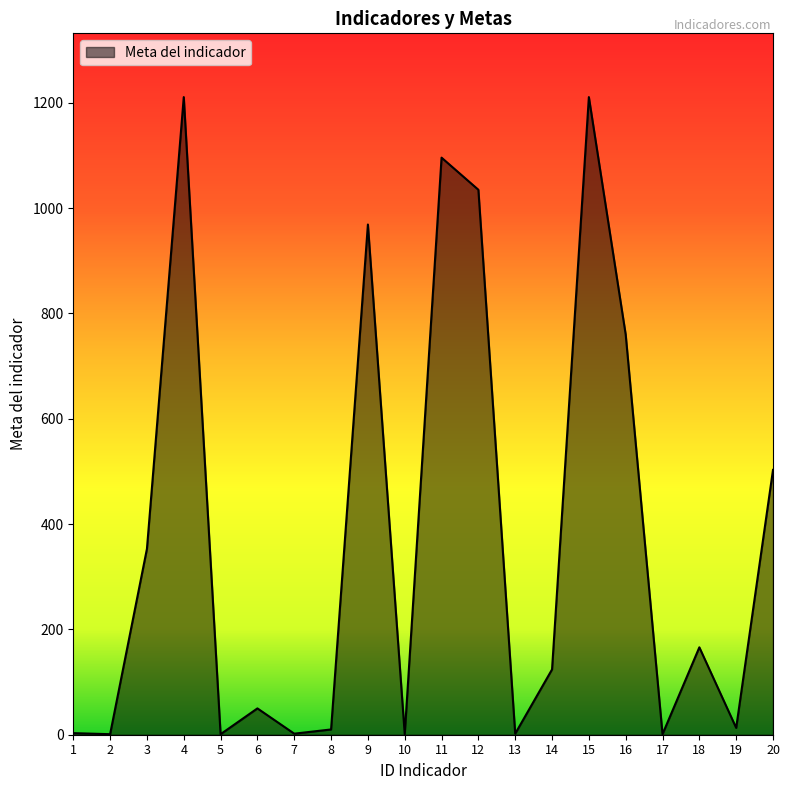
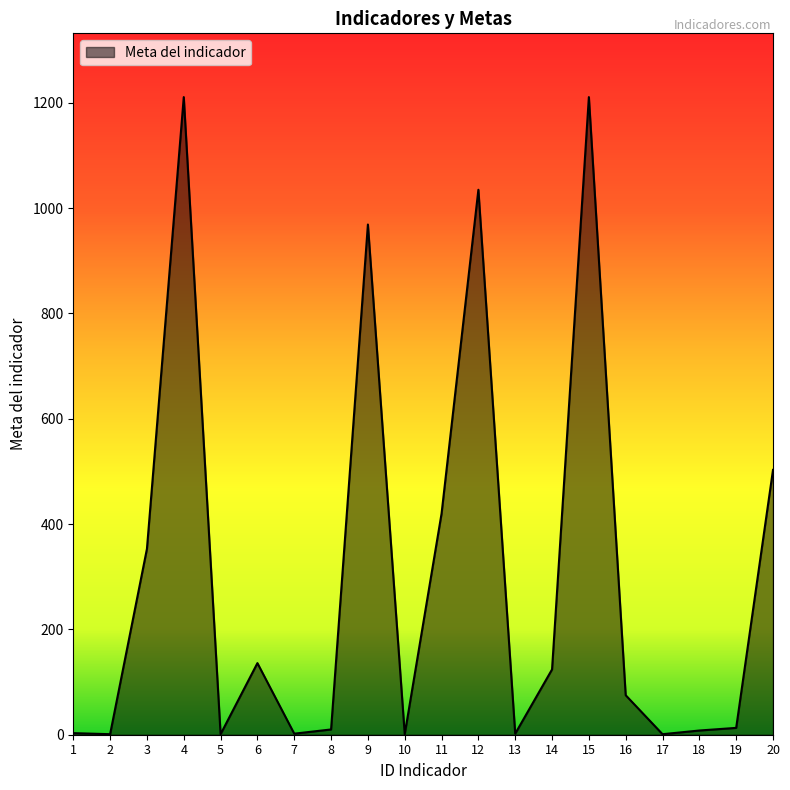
6: 50 -> 140
11: 1100 -> 420
16: 760 -> 80
18: 170 -> 10
